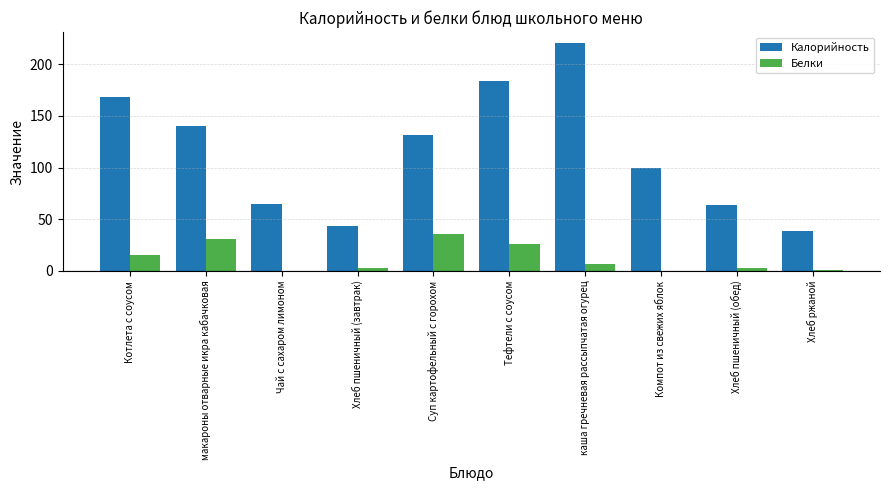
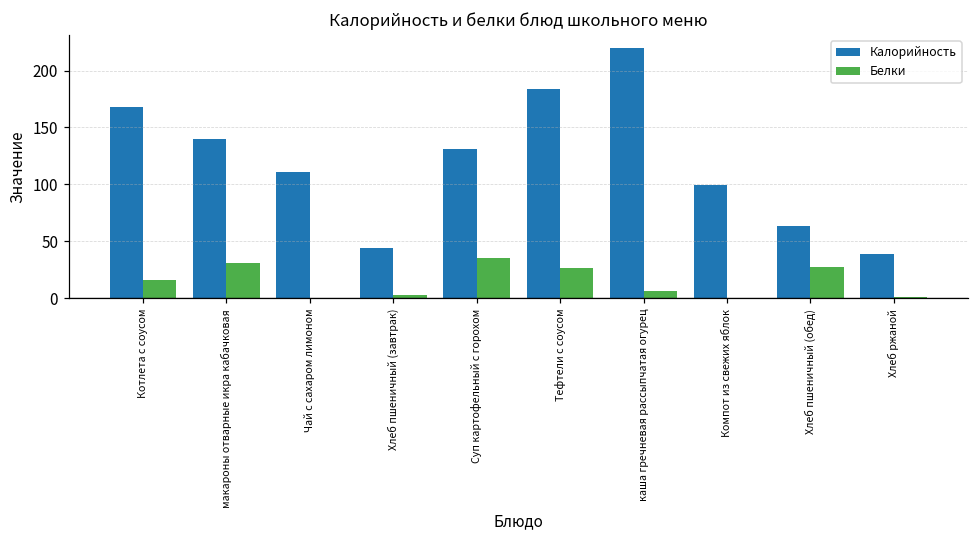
Калорийность, Чай с сахаром лимоном: 65 -> 111
Белки, Хлеб пшеничный (обед): 2 -> 27
